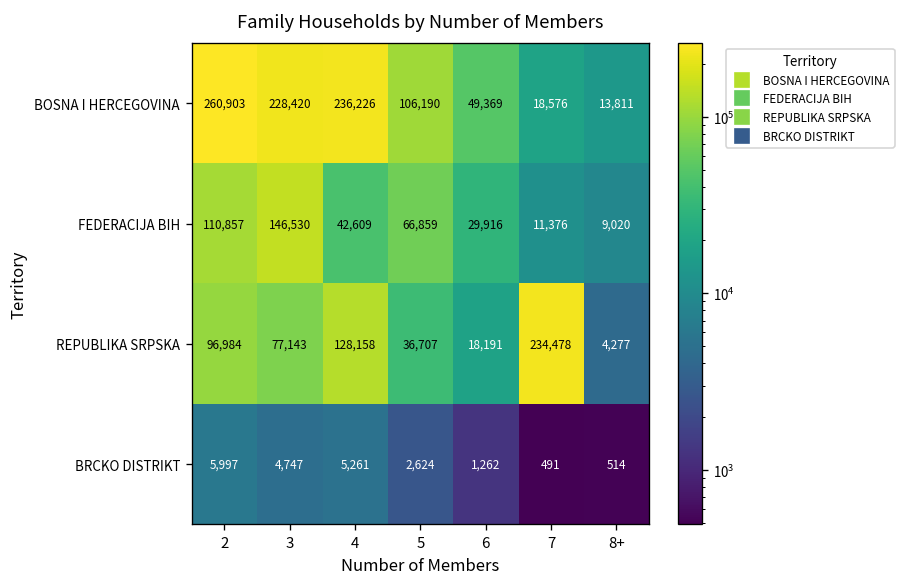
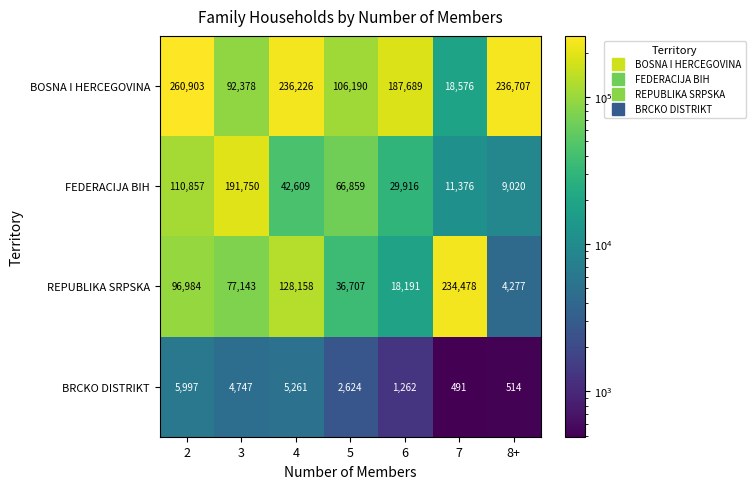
BOSNA I HERCEGOVINA, 3: 228,420 -> 92,378
BOSNA I HERCEGOVINA, 6: 49,369 -> 187,689
BOSNA I HERCEGOVINA, 8+: 13,811 -> 236,707
FEDERACIJA BIH, 3: 146,530 -> 191,750
